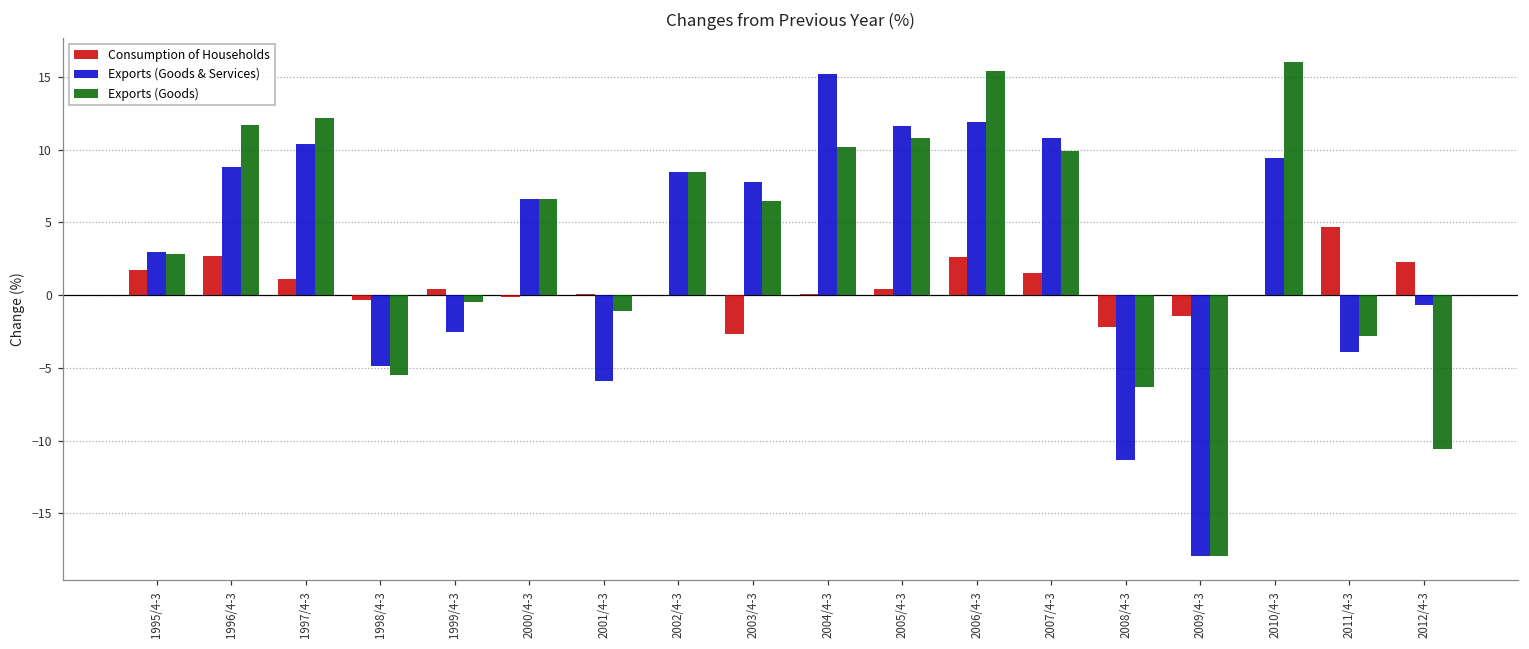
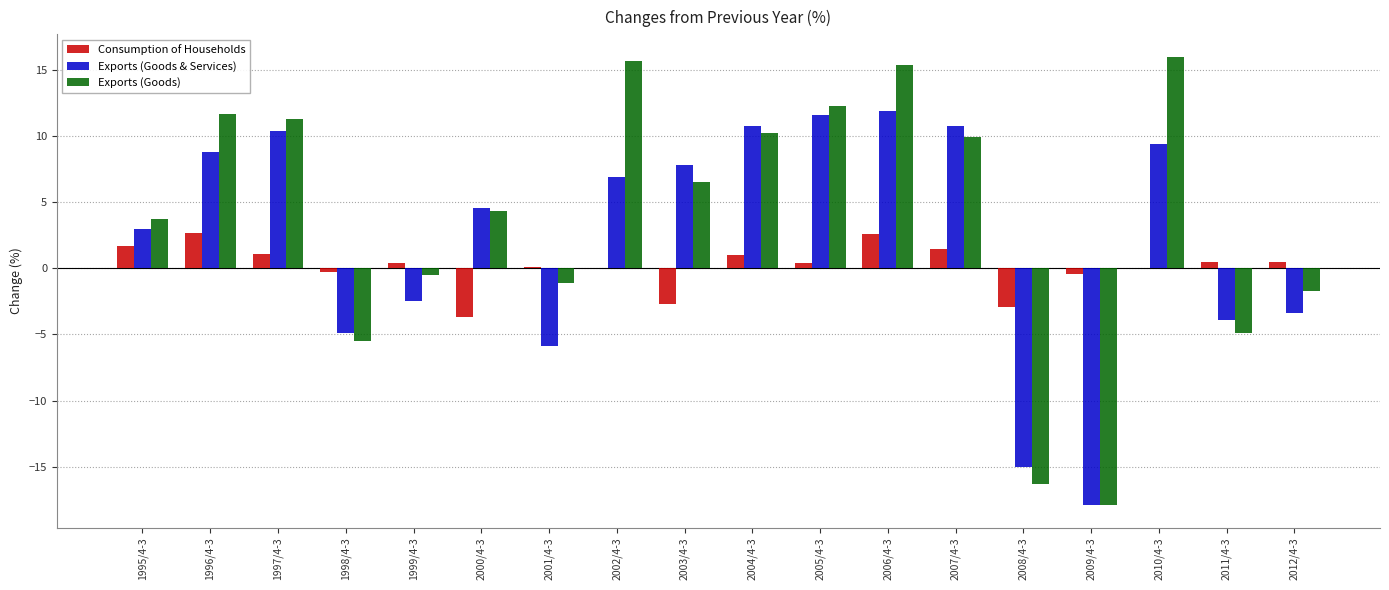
Exports (Goods), 1995/4-3: 2.8 -> 3.7
Exports (Goods), 1997/4-3: 12.2 -> 11.3
Consumption of Households, 2000/4-3: -0.1 -> -3.7
Exports (Goods & Services), 2000/4-3: 6.6 -> 4.6
Exports (Goods), 2000/4-3: 6.6 -> 4.3
Exports (Goods & Services), 2002/4-3: 8.5 -> 6.9
Exports (Goods), 2002/4-3: 8.5 -> 15.7
Consumption of Households, 2004/4-3: 0.1 -> 1.0
Exports (Goods & Services), 2004/4-3: 15.2 -> 10.8
Exports (Goods), 2005/4-3: 10.8 -> 12.3
Consumption of Households, 2008/4-3: -2.2 -> -2.9
Exports (Goods & Services), 2008/4-3: -11.3 -> -15.0
Exports (Goods), 2008/4-3: -6.3 -> -16.3
Consumption of Households, 2009/4-3: -1.4 -> -0.4
Consumption of Households, 2011/4-3: 4.7 -> 0.5
Exports (Goods), 2011/4-3: -2.8 -> -4.9
Consumption of Households, 2012/4-3: 2.3 -> 0.5
Exports (Goods & Services), 2012/4-3: -0.7 -> -3.4
Exports (Goods), 2012/4-3: -10.6 -> -1.7
